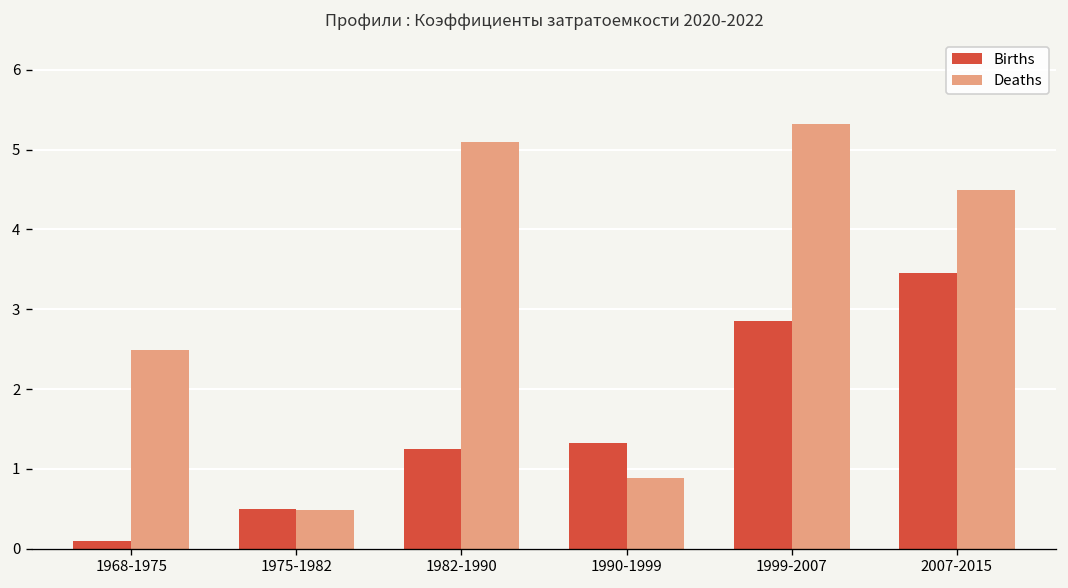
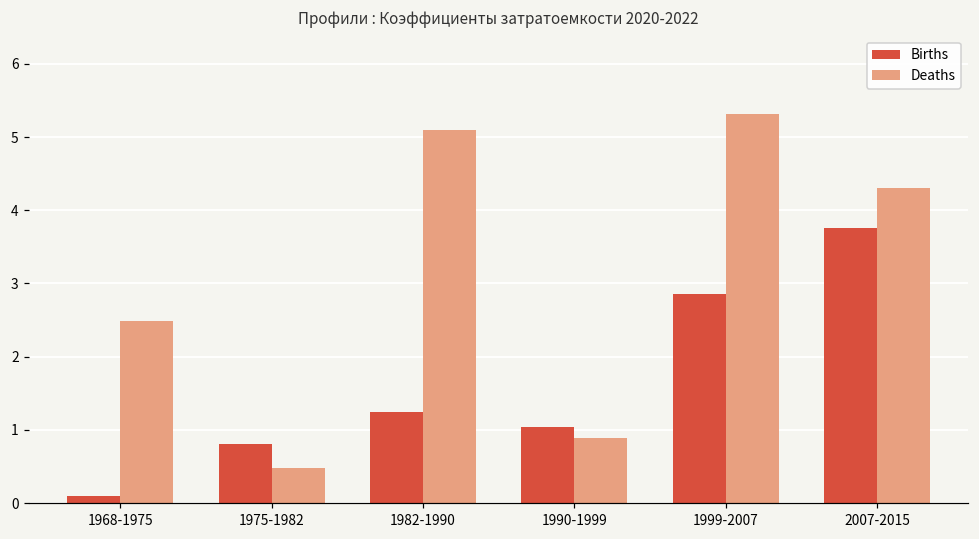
Births, 1975-1982: 0.5 -> 0.8
Births, 1990-1999: 1.3 -> 1.0
Births, 2007-2015: 3.5 -> 3.8
Deaths, 2007-2015: 4.5 -> 4.3
